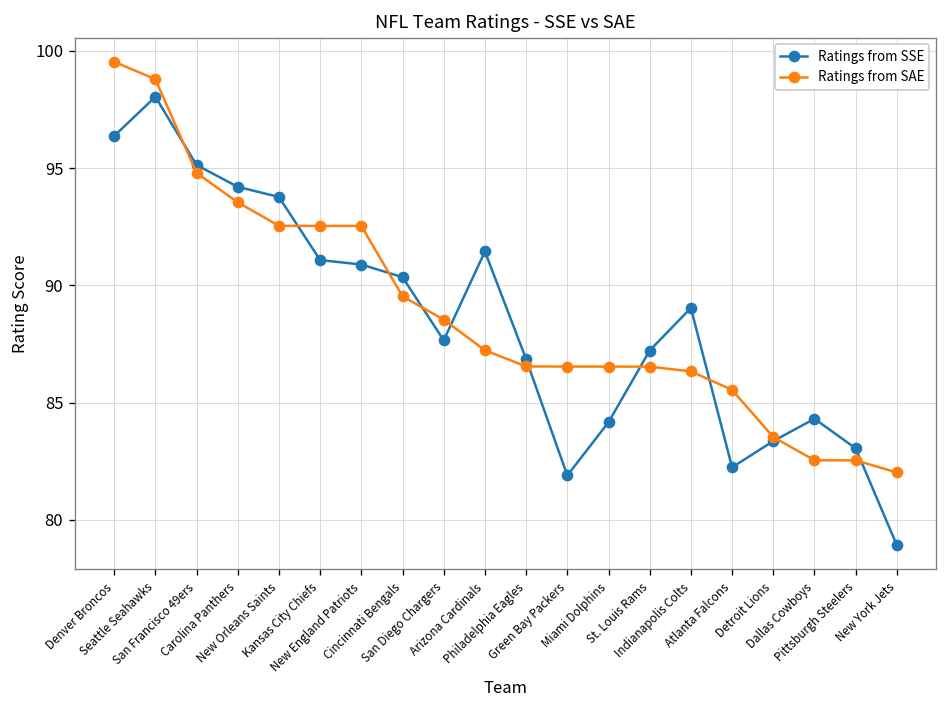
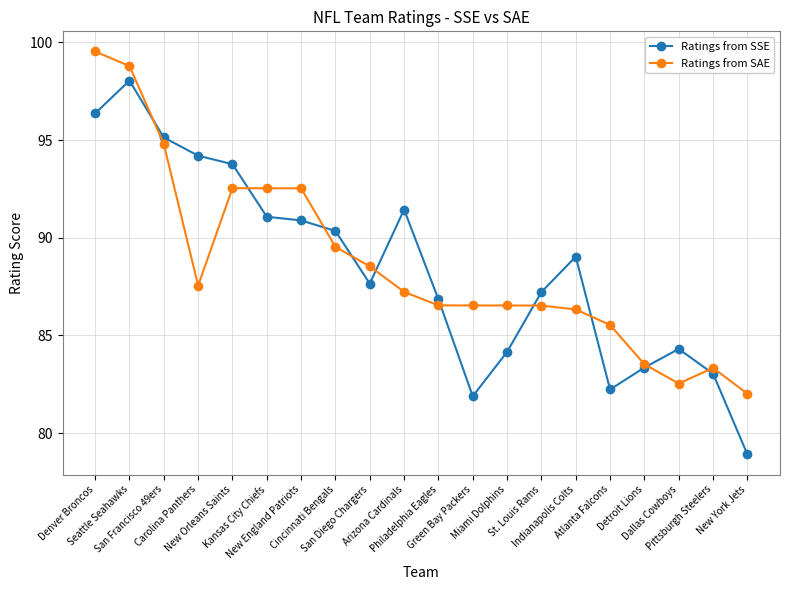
Ratings from SAE, Carolina Panthers: 93.5 -> 87.6
Ratings from SAE, Pittsburgh Steelers: 82.5 -> 83.3
